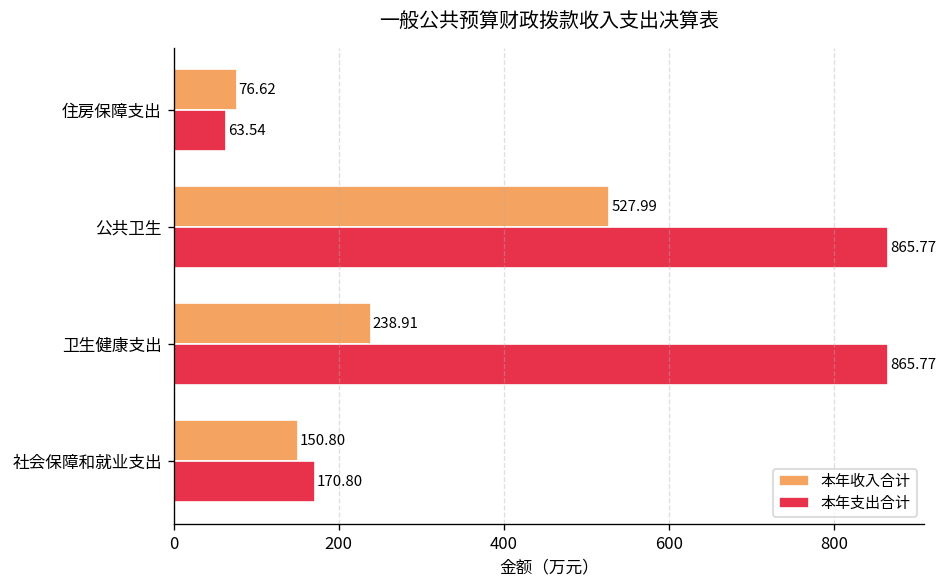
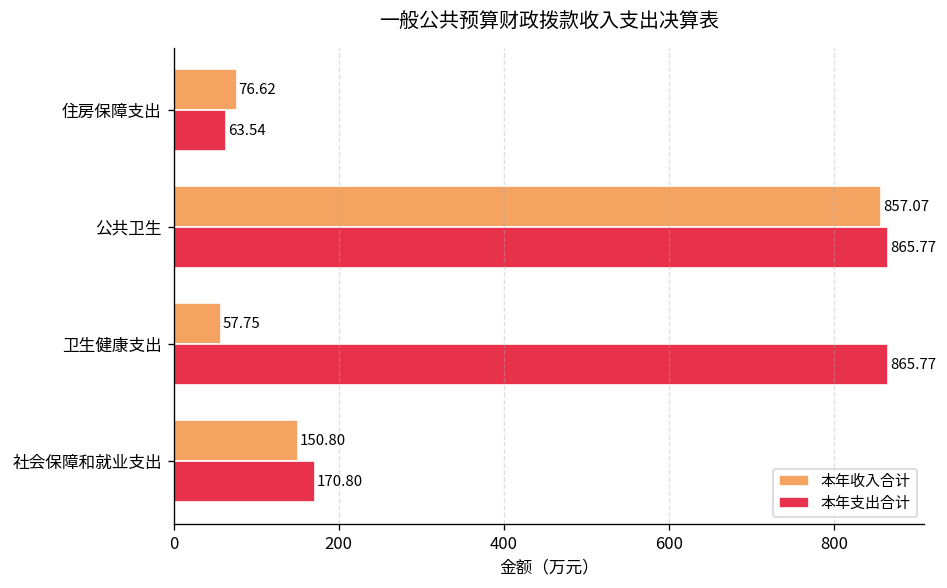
本年收入合计, 公共卫生: 527.99 -> 857.07
本年收入合计, 卫生健康支出: 238.91 -> 57.75
